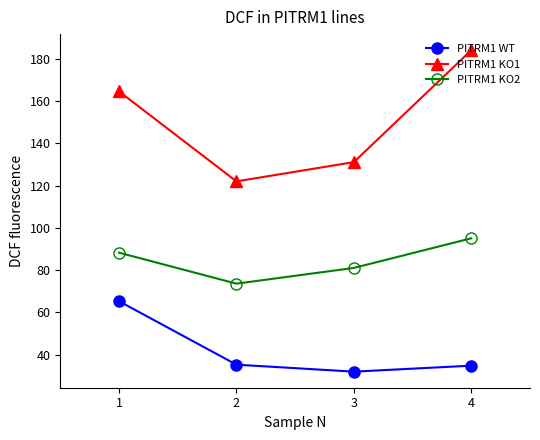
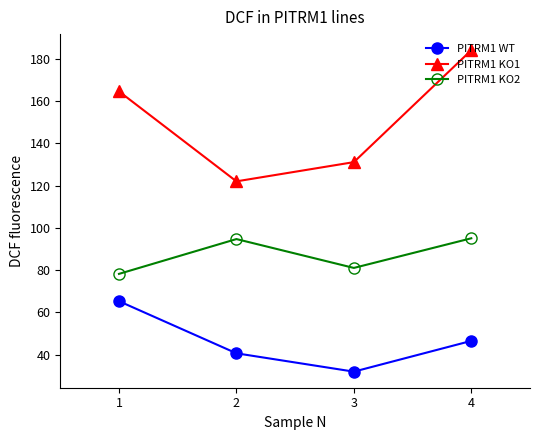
PITRM1 KO2, 1: 88 -> 78
PITRM1 WT, 2: 35 -> 41
PITRM1 KO2, 2: 74 -> 95
PITRM1 WT, 4: 35 -> 47
